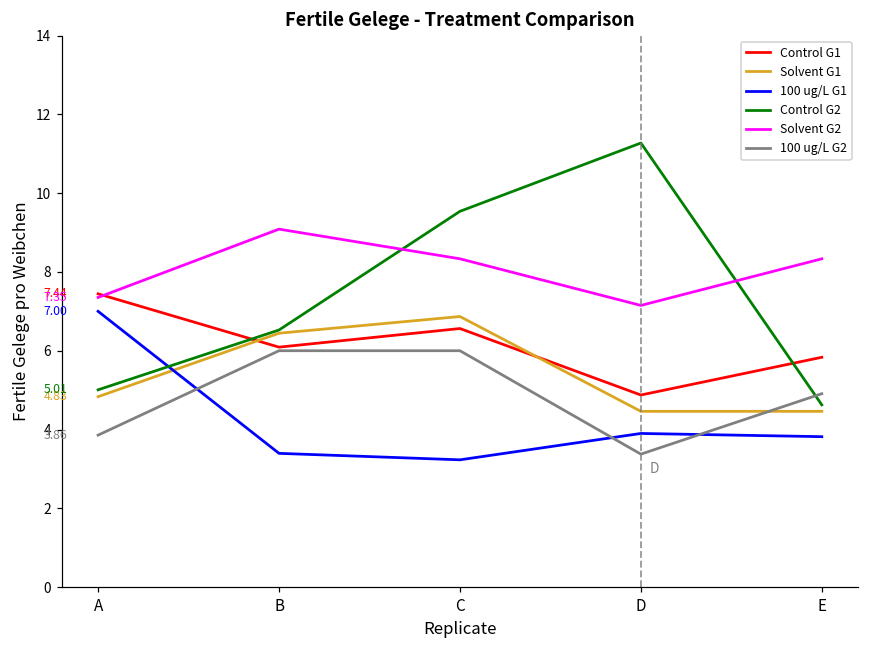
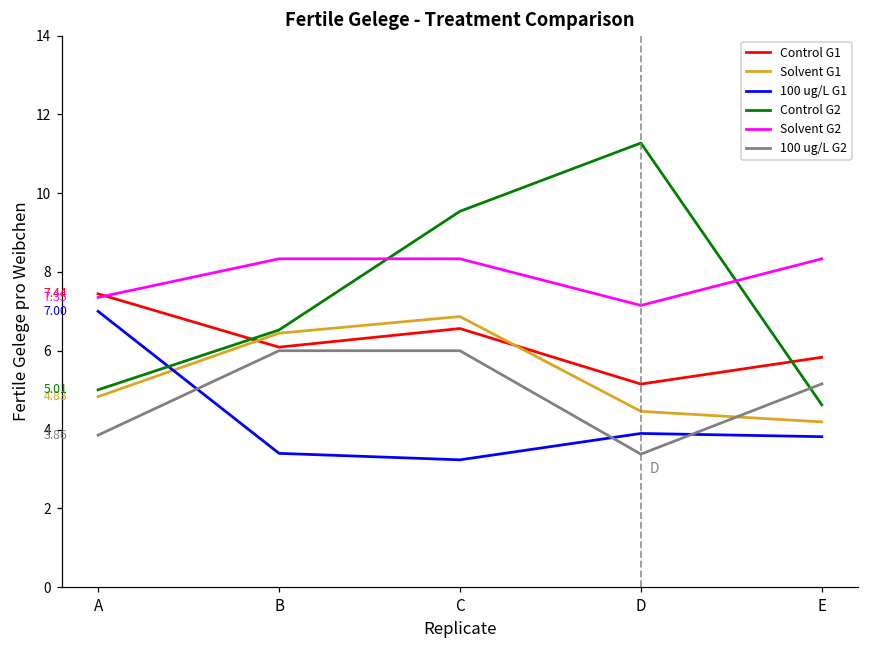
Solvent G2, B: 9.1 -> 8.3
Control G1, D: 4.9 -> 5.2
Solvent G1, E: 4.5 -> 4.2
100 ug/L G2, E: 4.9 -> 5.2
